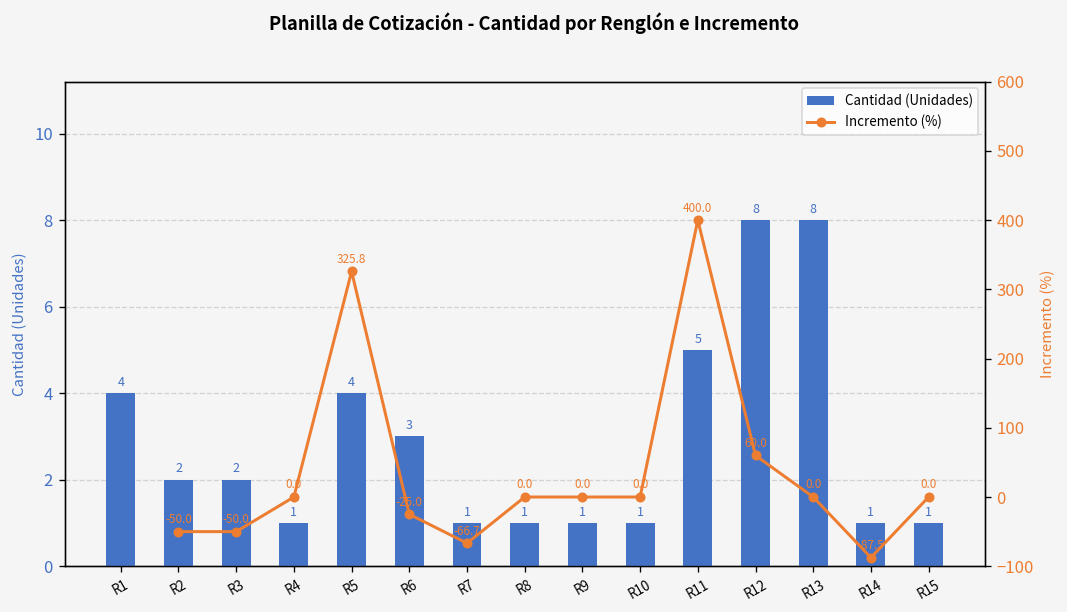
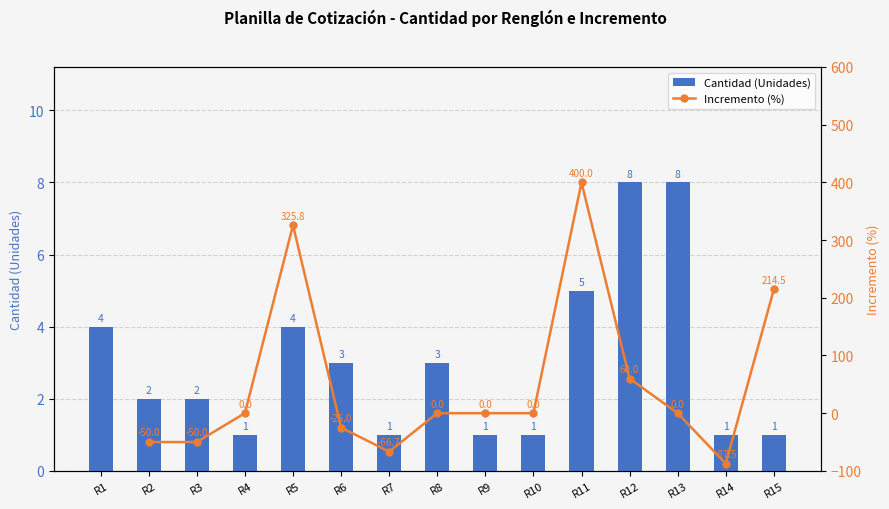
Cantidad (Unidades), R8: 1 -> 3
Incremento (%), R15: 0.0 -> 214.5
